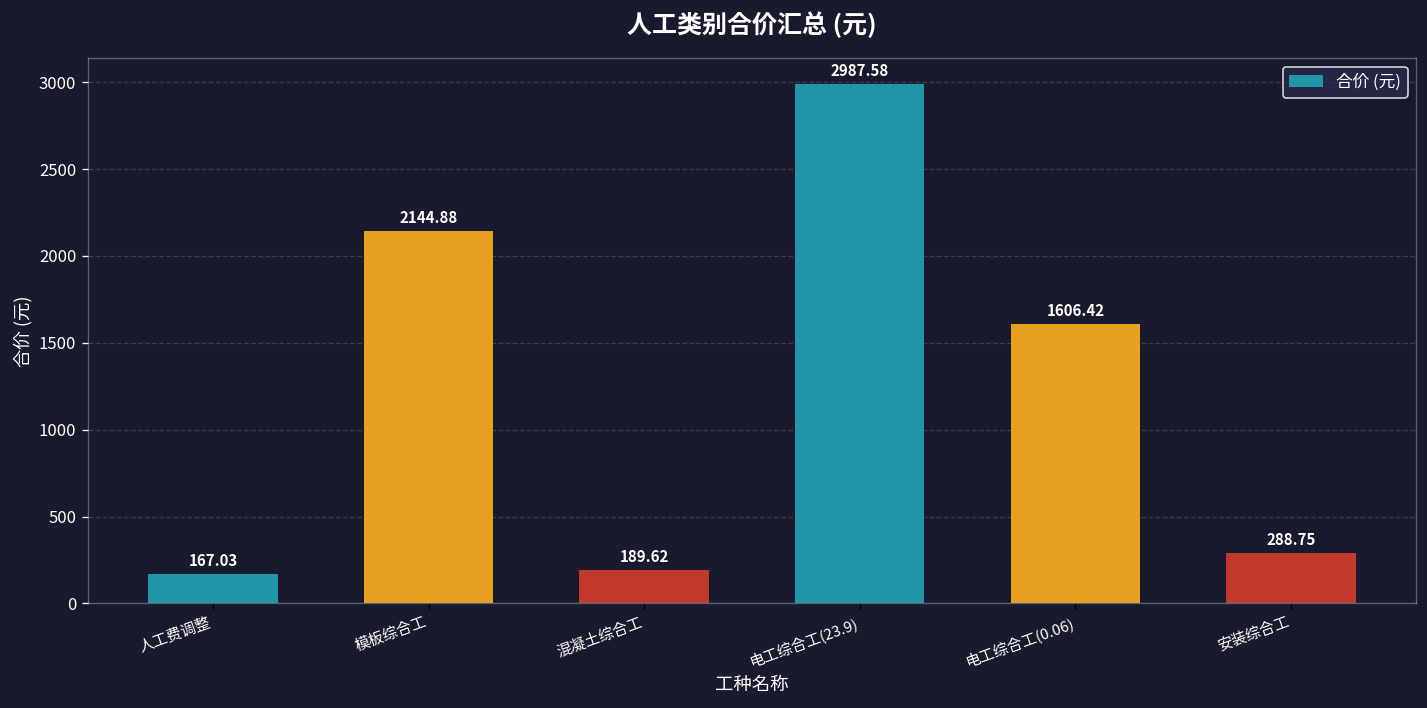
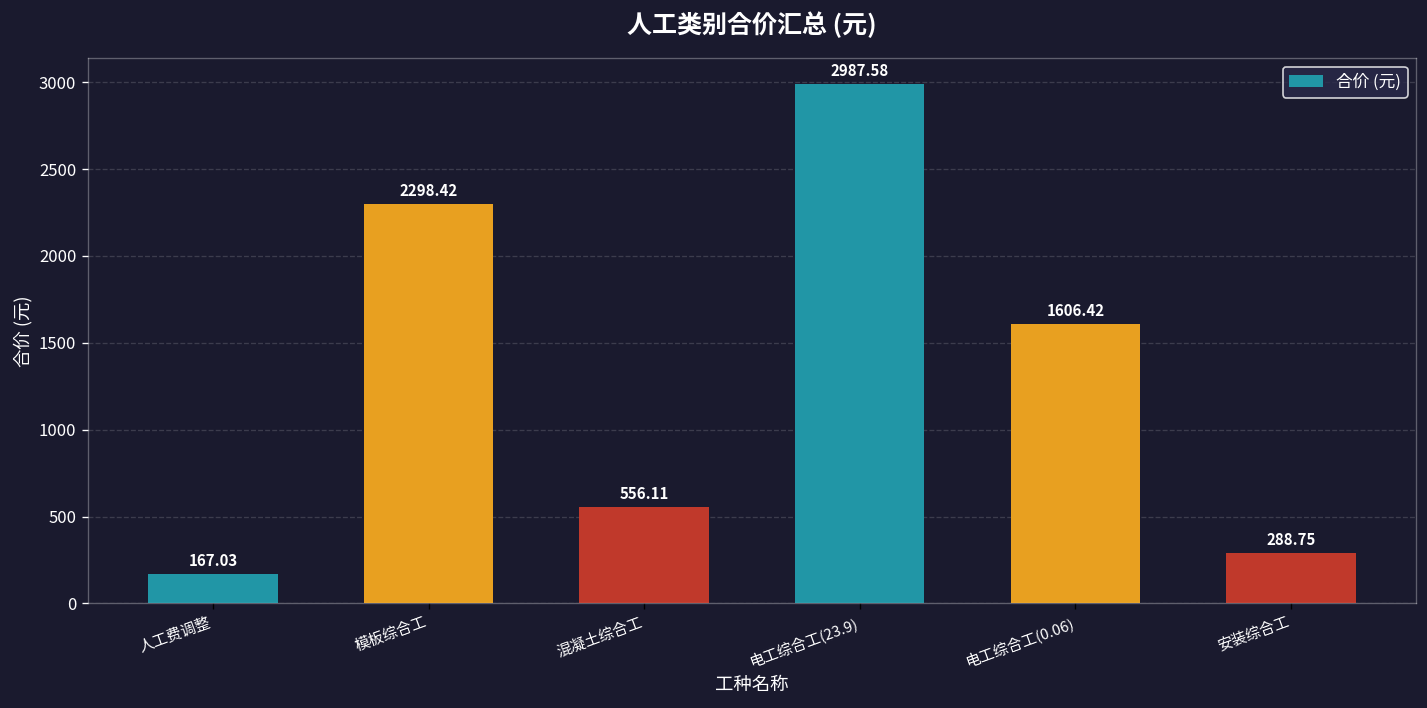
模板综合工: 2144.88 -> 2298.42
混凝土综合工: 189.62 -> 556.11
